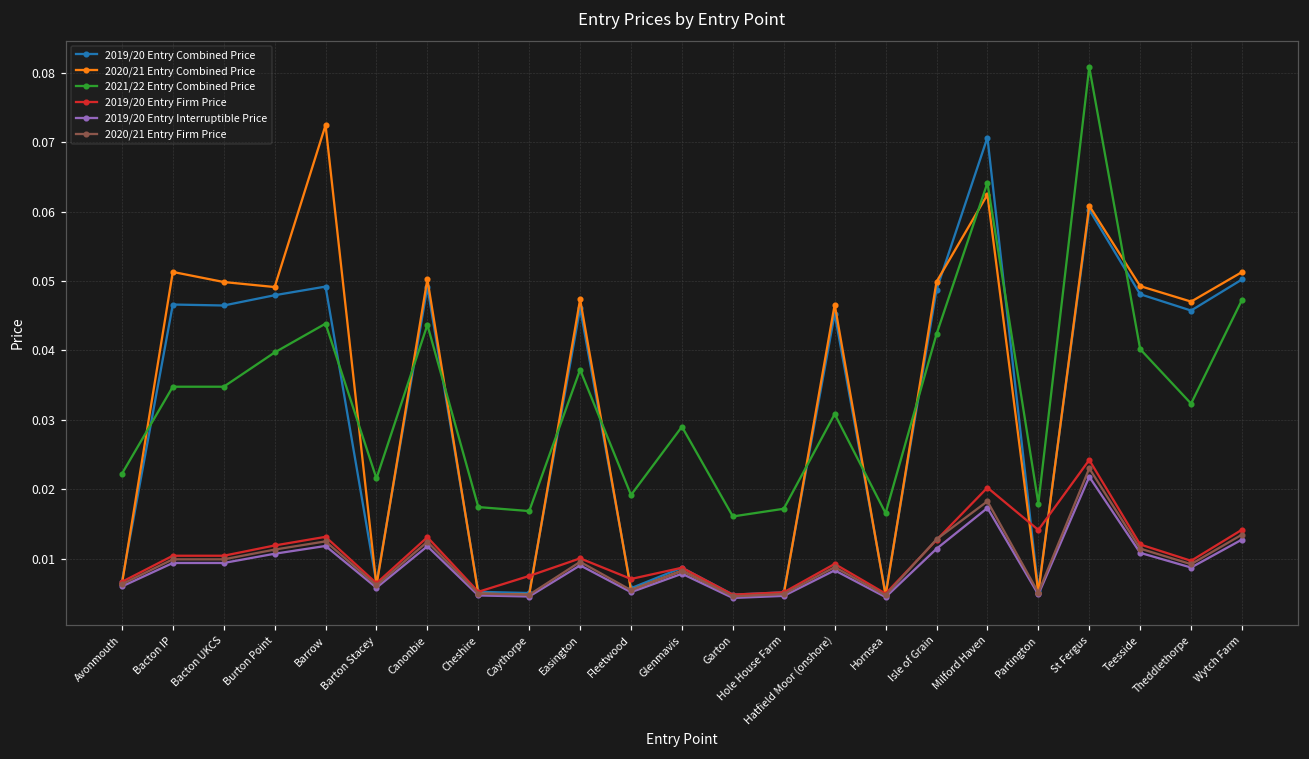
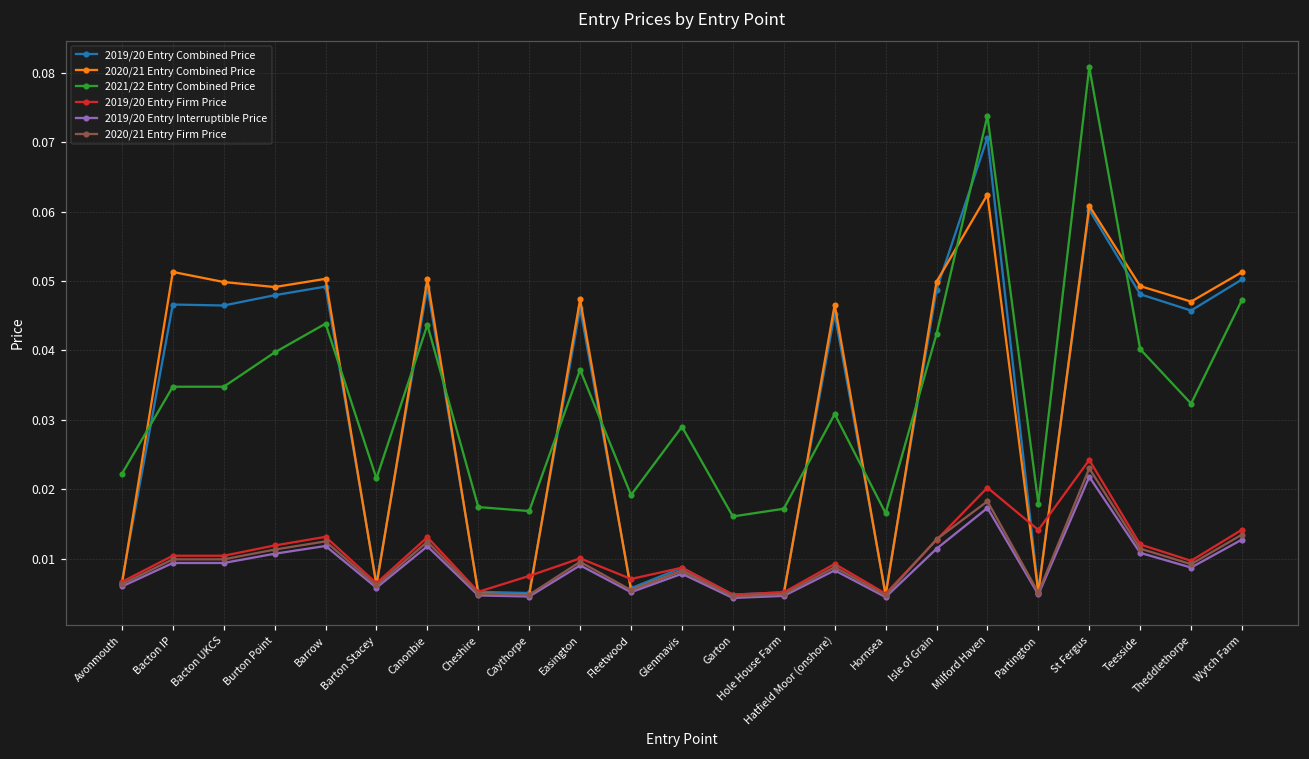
2020/21 Entry Combined Price, Barrow: 0.072 -> 0.050
2021/22 Entry Combined Price, Milford Haven: 0.064 -> 0.074
